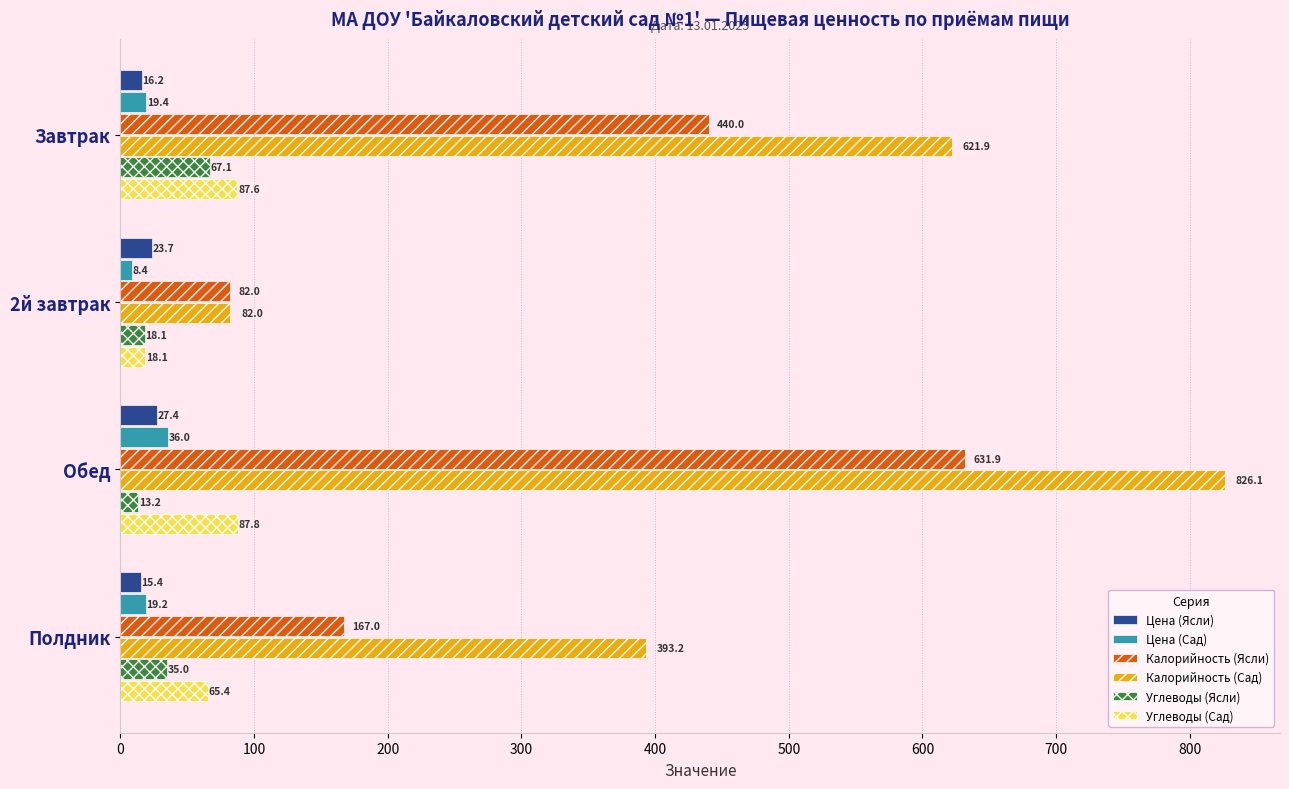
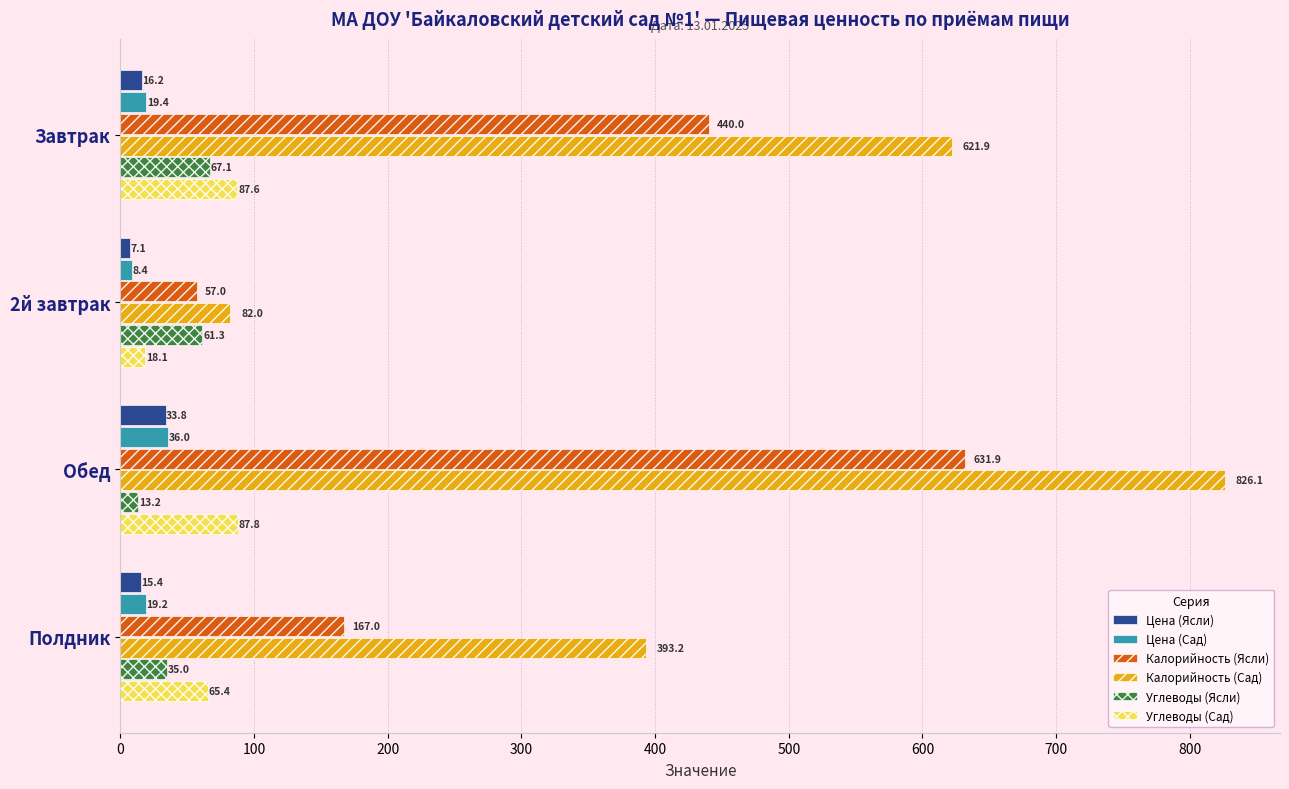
Цена (Ясли), 2й завтрак: 23.7 -> 7.1
Калорийность (Ясли), 2й завтрак: 82.0 -> 57.0
Углеводы (Ясли), 2й завтрак: 18.1 -> 61.3
Цена (Ясли), Обед: 27.4 -> 33.8
